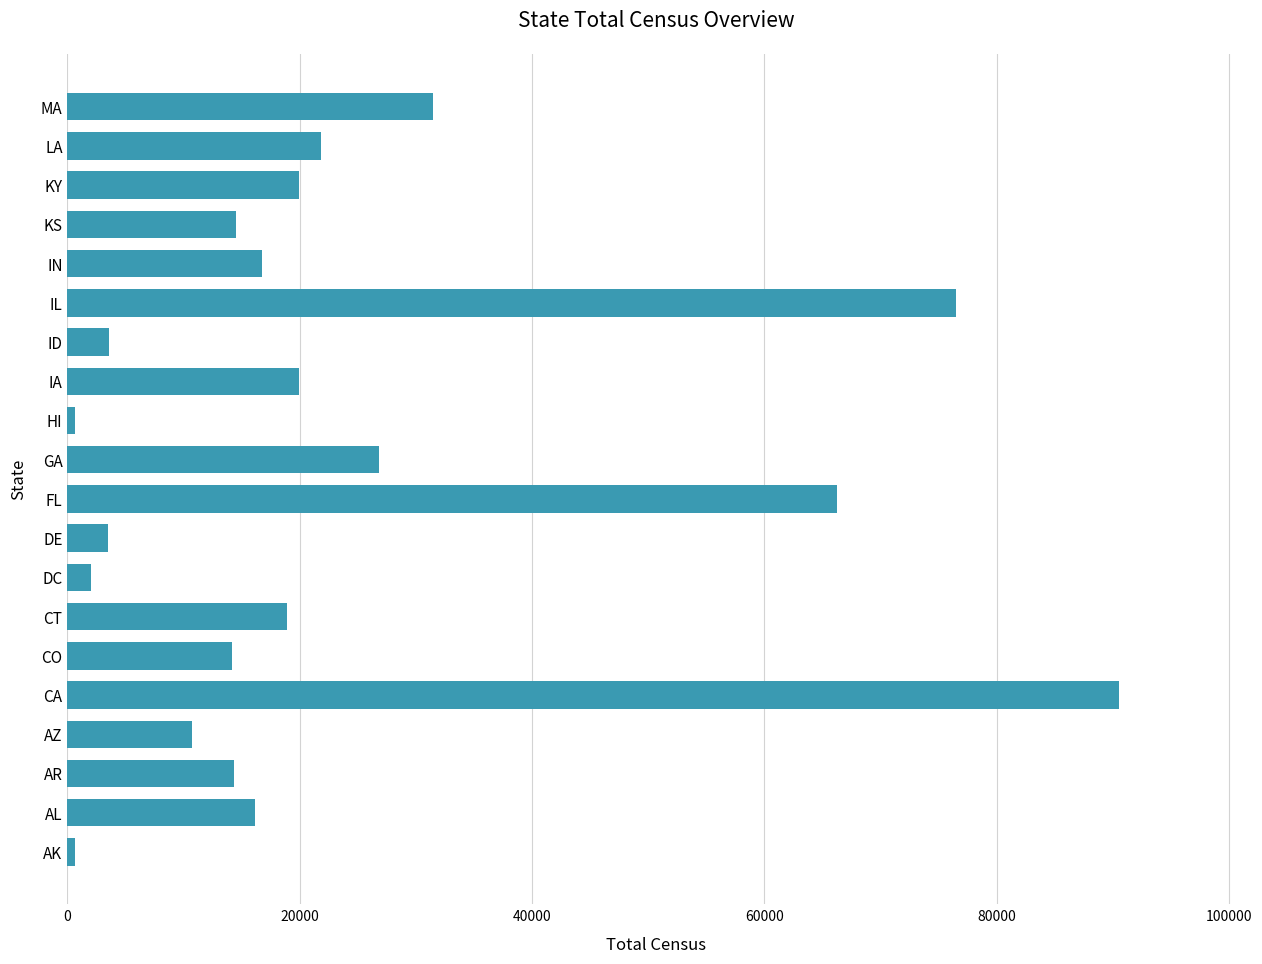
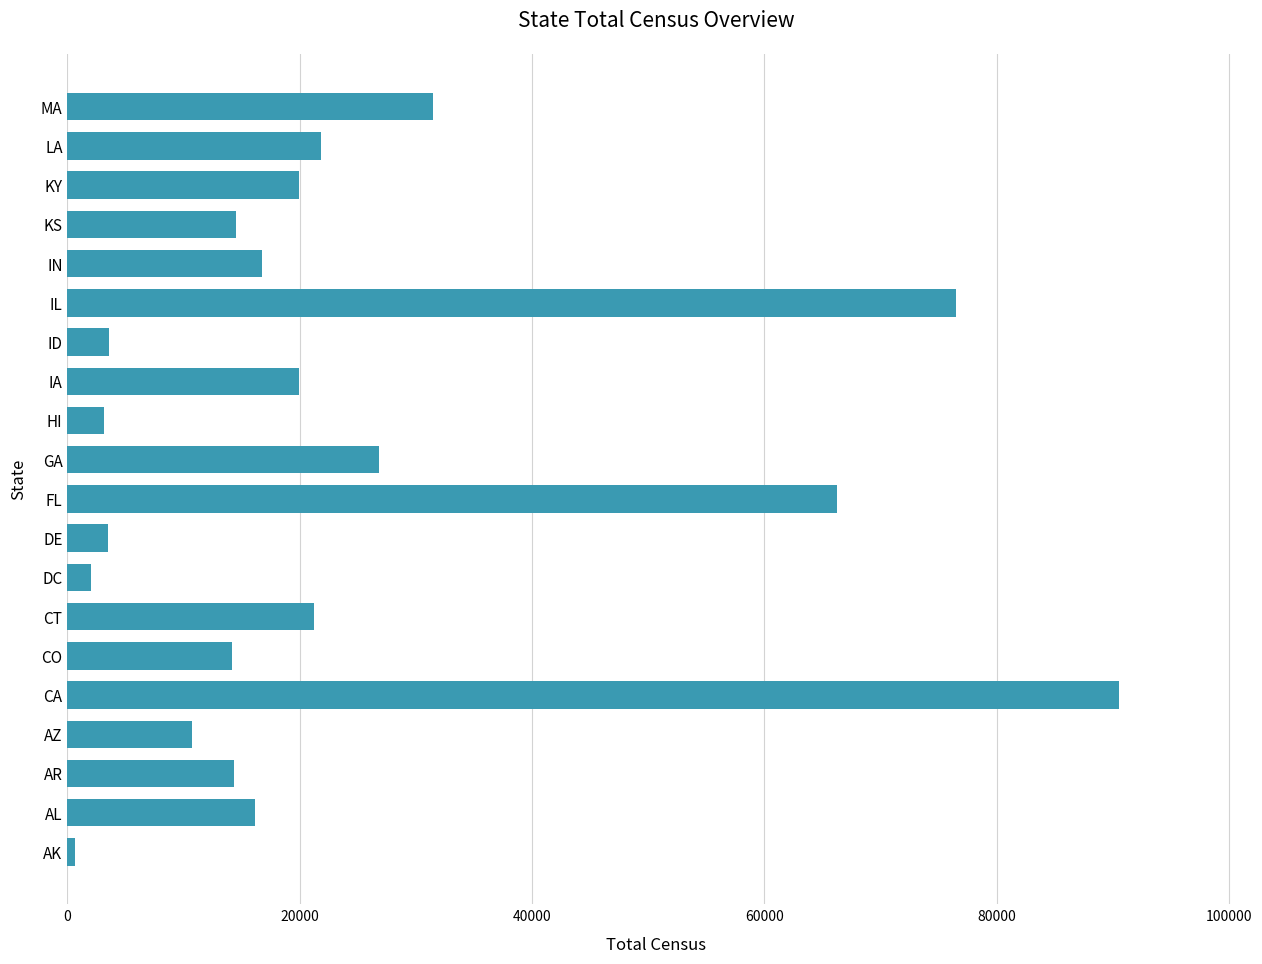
HI: 700 -> 3200
CT: 18900 -> 21200
